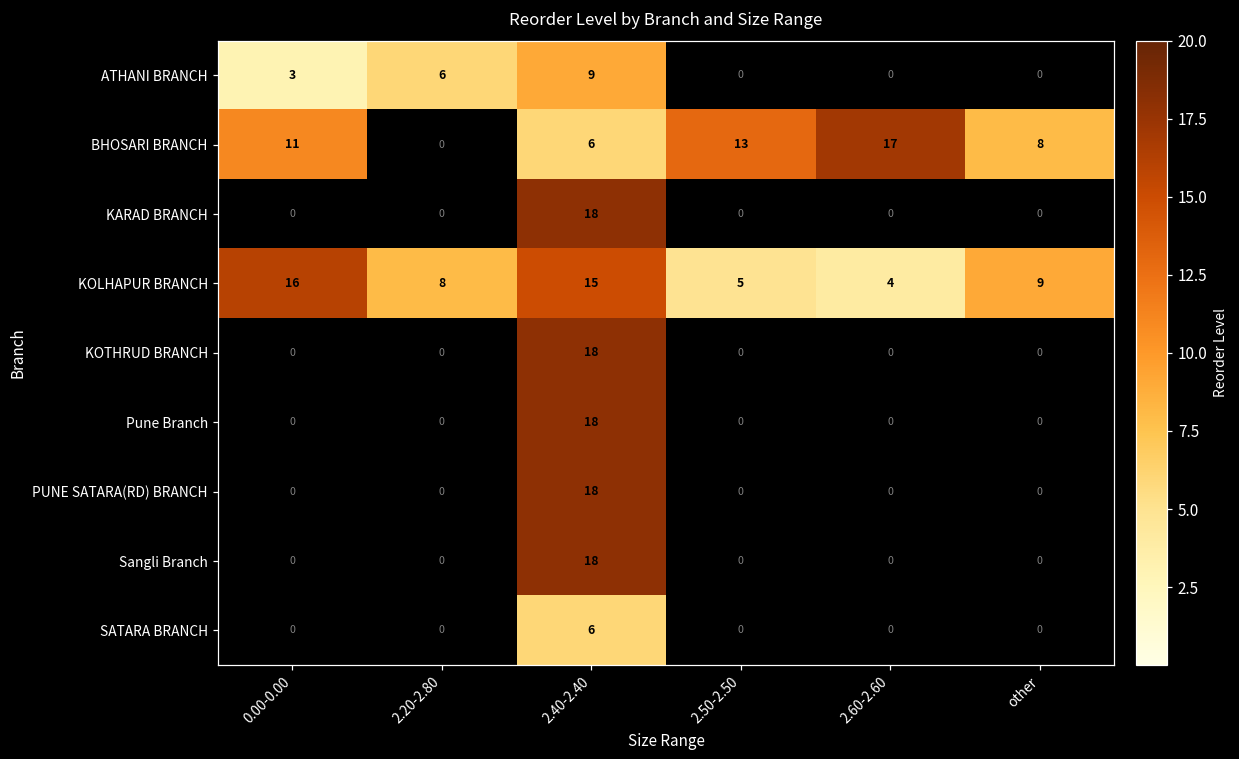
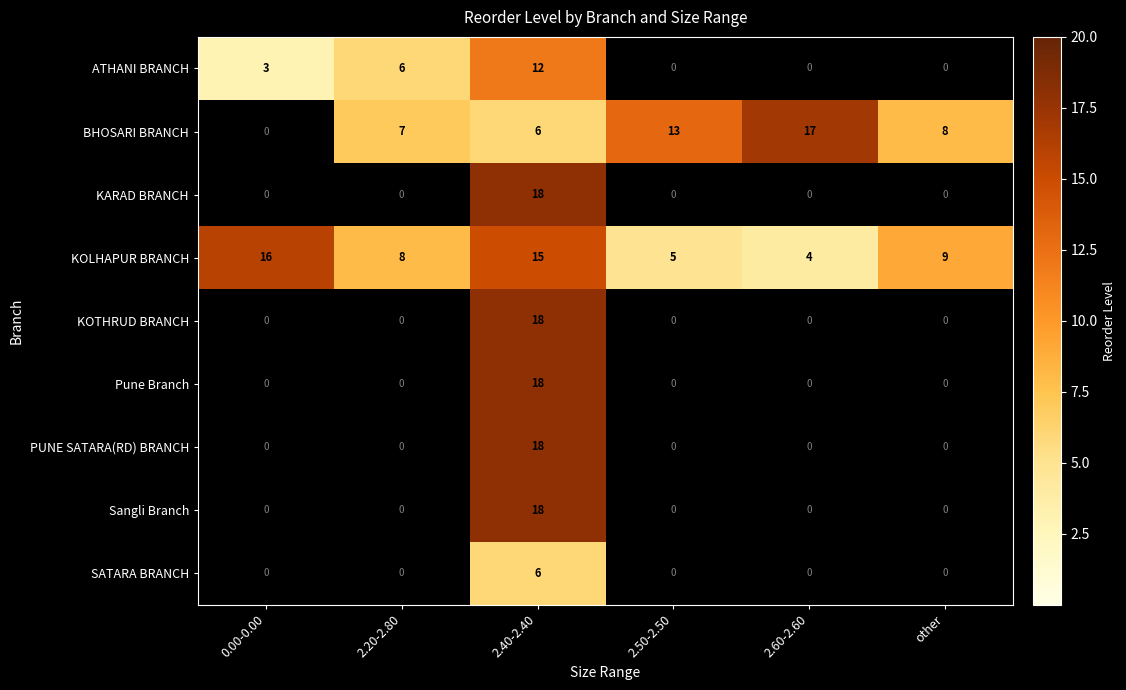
ATHANI BRANCH, 2.40-2.40: 9 -> 12
BHOSARI BRANCH, 0.00-0.00: 11 -> 0
BHOSARI BRANCH, 2.20-2.80: 0 -> 7
